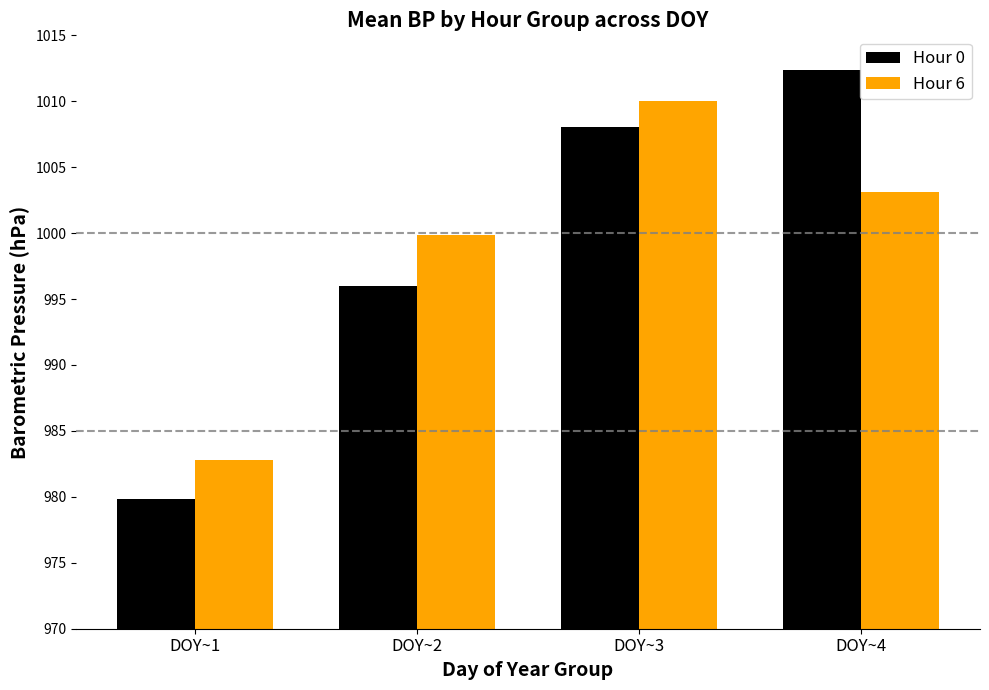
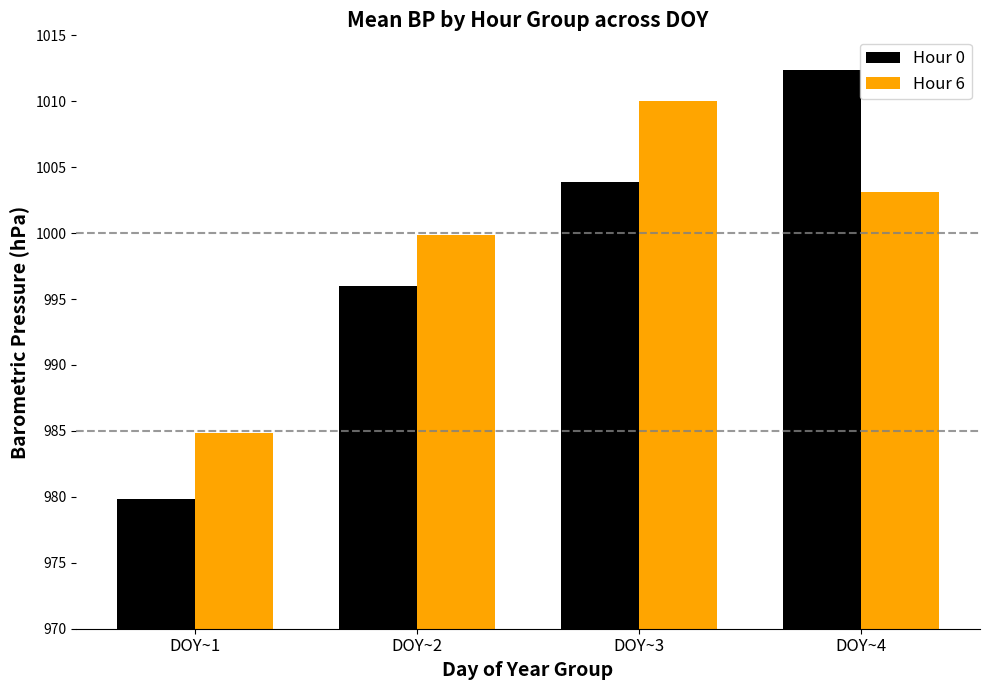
Hour 6, DOY~1: 982.8 -> 984.8
Hour 0, DOY~3: 1008.1 -> 1003.9
